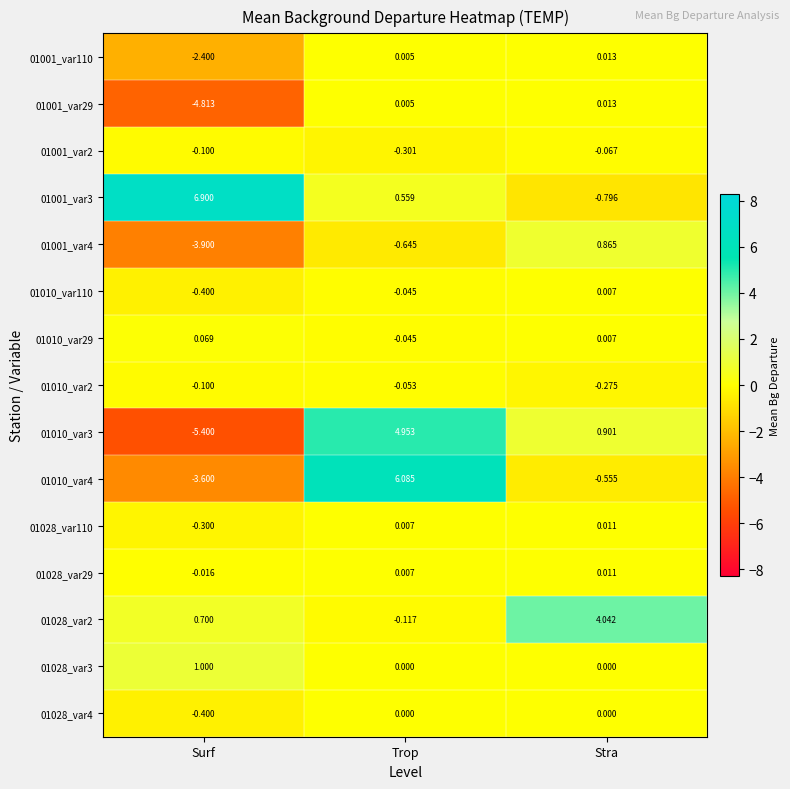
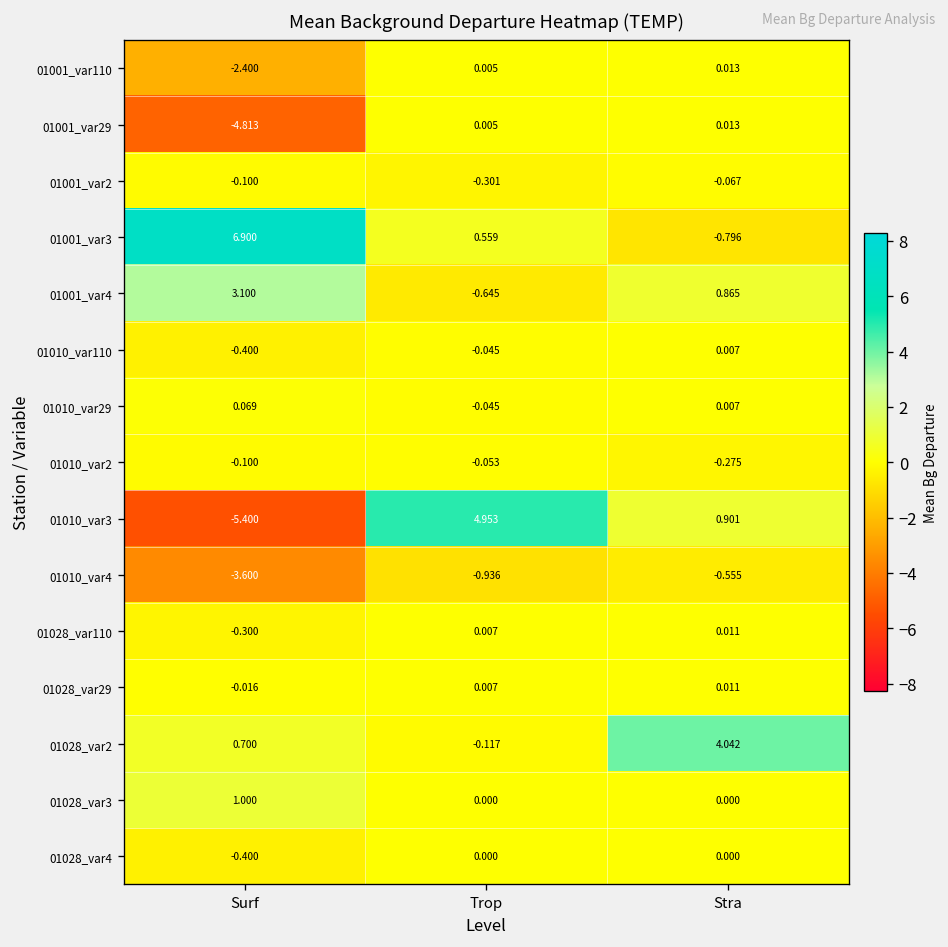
01001_var4, Surf: -3.900 -> 3.100
01010_var4, Trop: 6.085 -> -0.936
